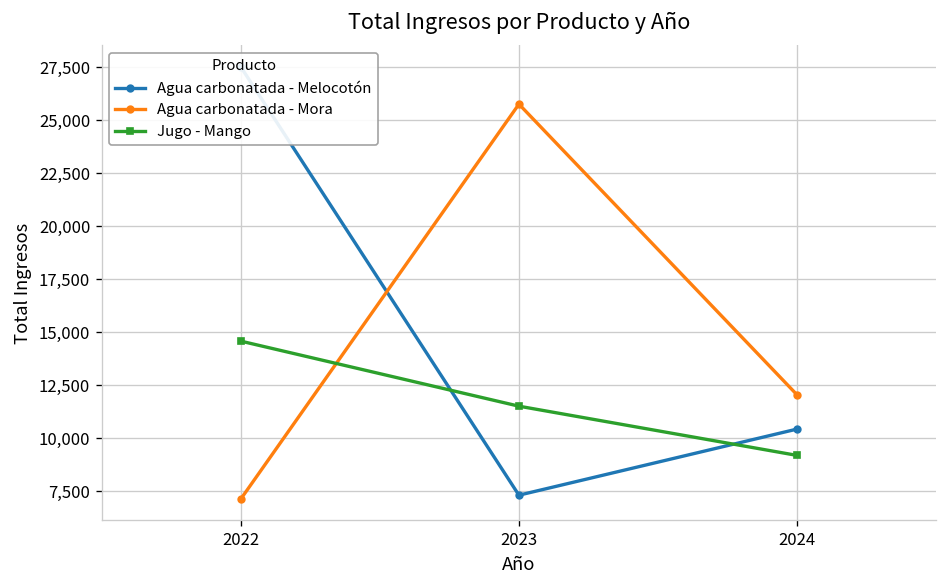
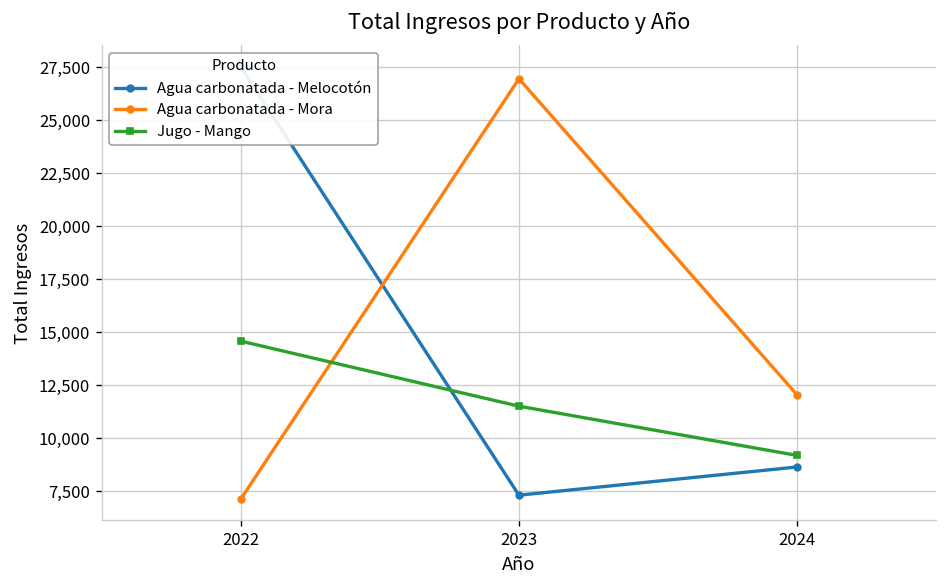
Agua carbonatada - Mora, 2023: 25,800 -> 27,000
Agua carbonatada - Melocotón, 2024: 10,400 -> 8,700
